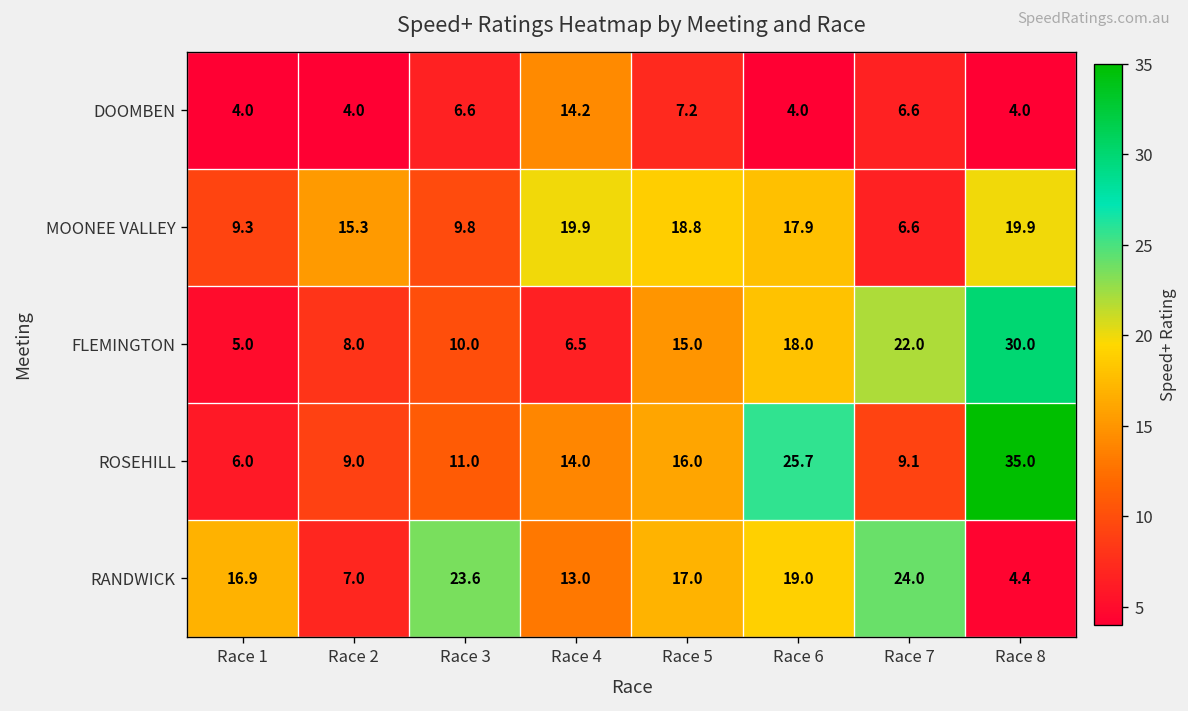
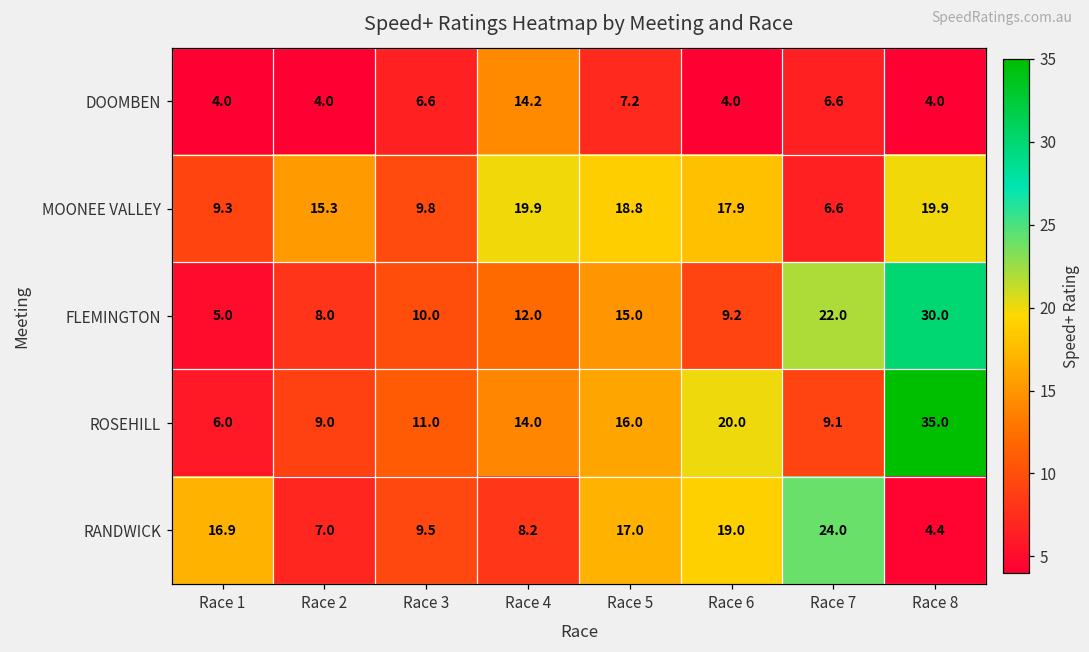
FLEMINGTON, Race 4: 6.5 -> 12.0
FLEMINGTON, Race 6: 18.0 -> 9.2
ROSEHILL, Race 6: 25.7 -> 20.0
RANDWICK, Race 3: 23.6 -> 9.5
RANDWICK, Race 4: 13.0 -> 8.2
